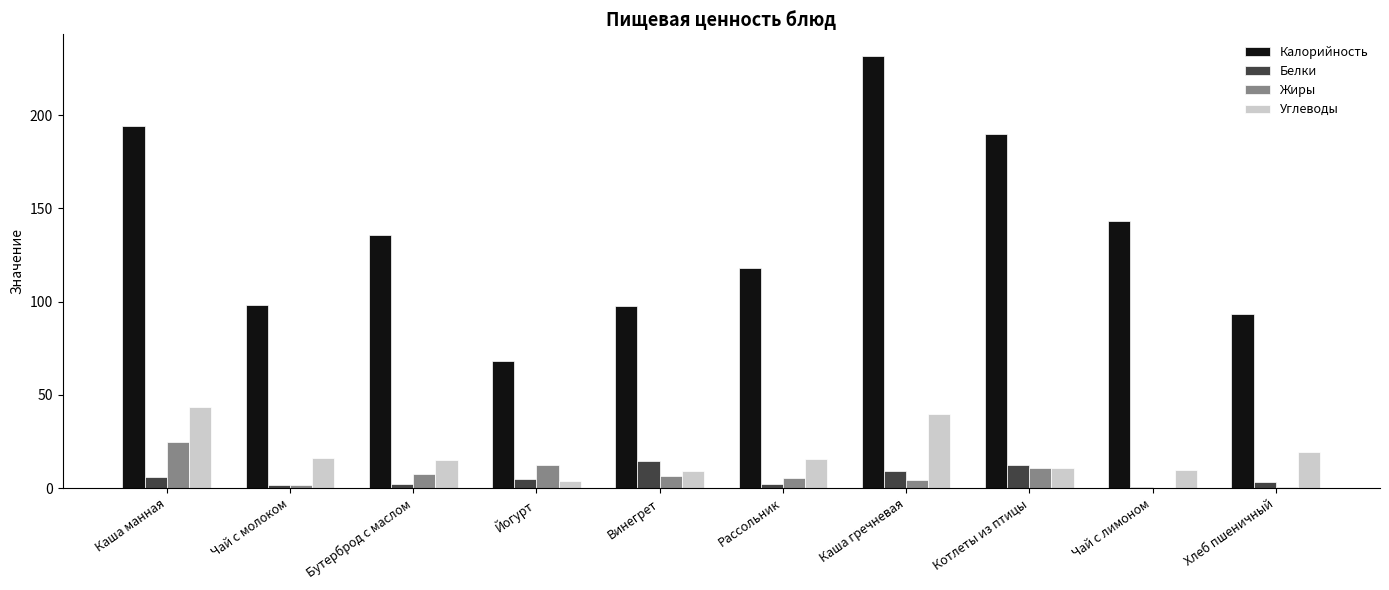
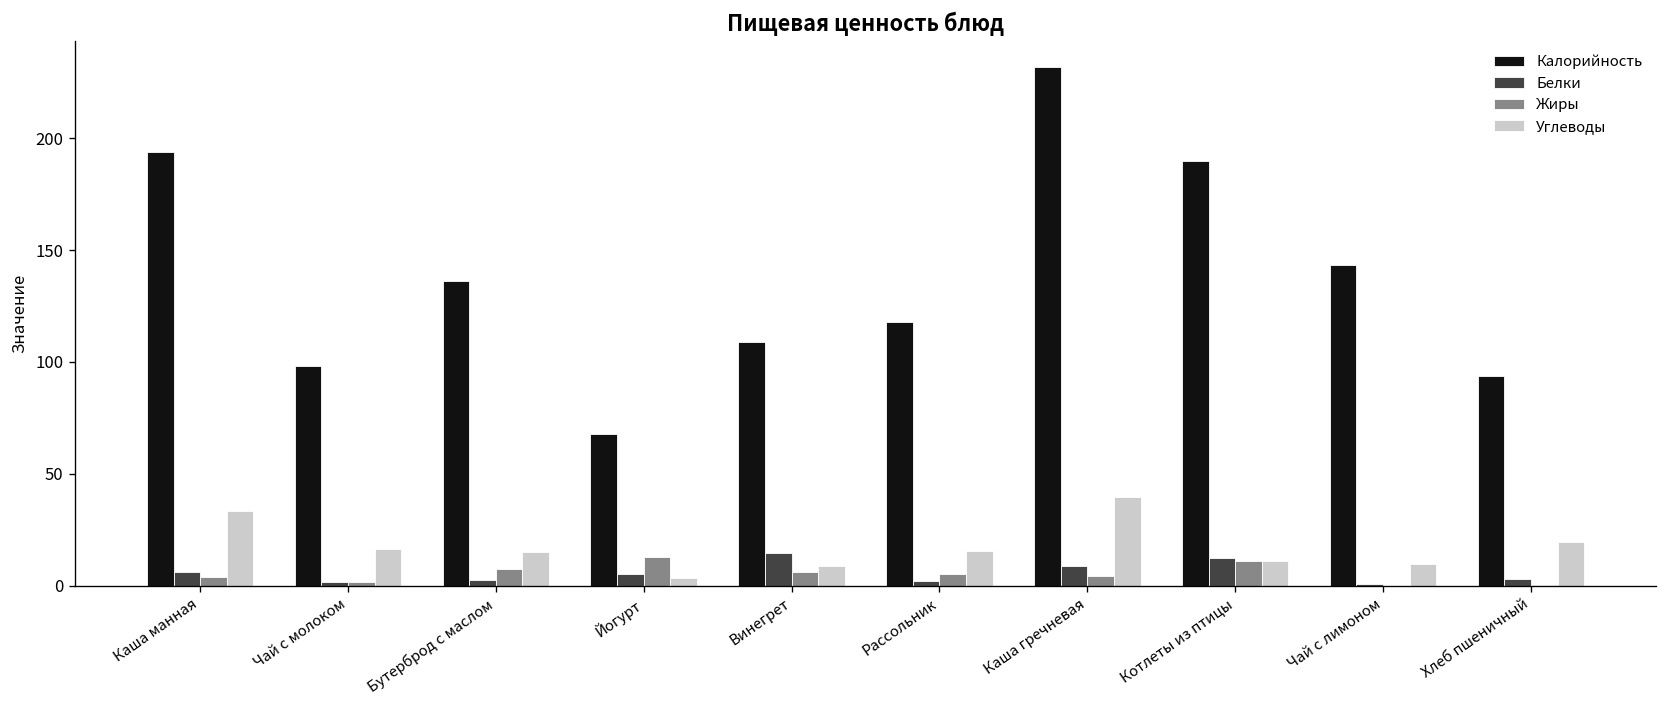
Жиры, Каша манная: 25 -> 4
Углеводы, Каша манная: 43 -> 33
Калорийность, Винегрет: 98 -> 109
